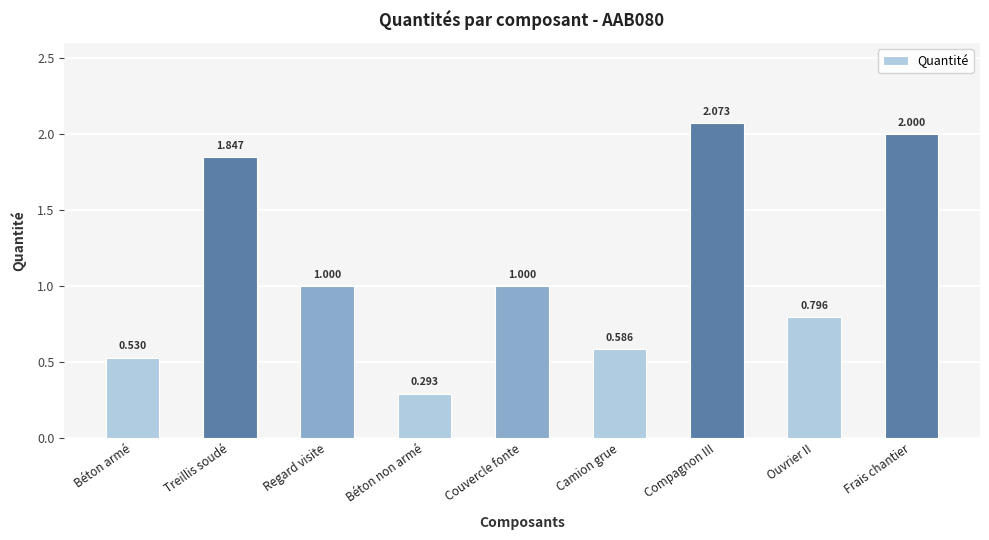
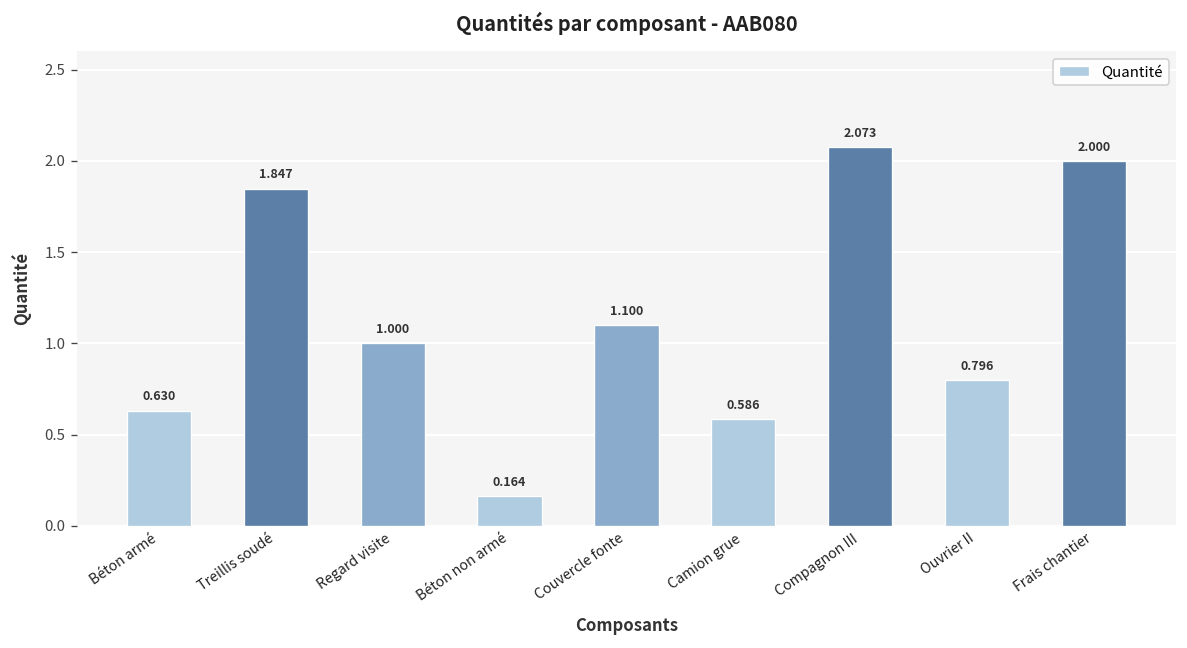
Béton armé: 0.530 -> 0.630
Béton non armé: 0.293 -> 0.164
Couvercle fonte: 1.000 -> 1.100
